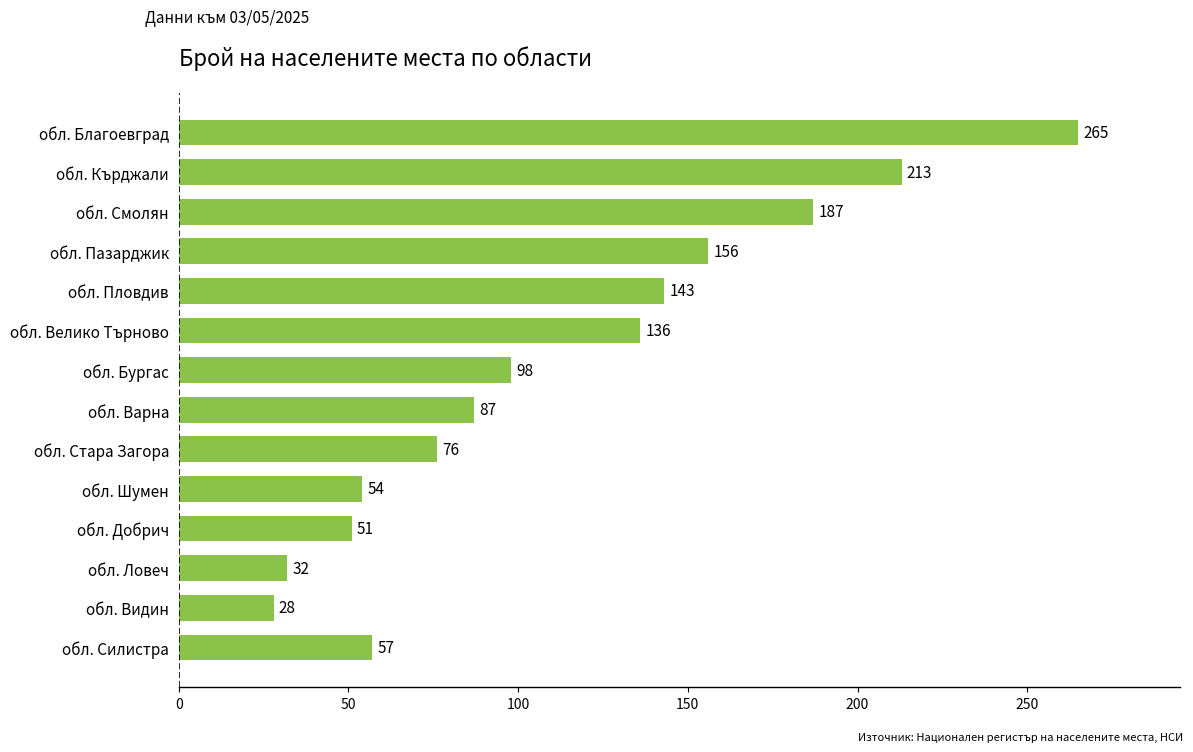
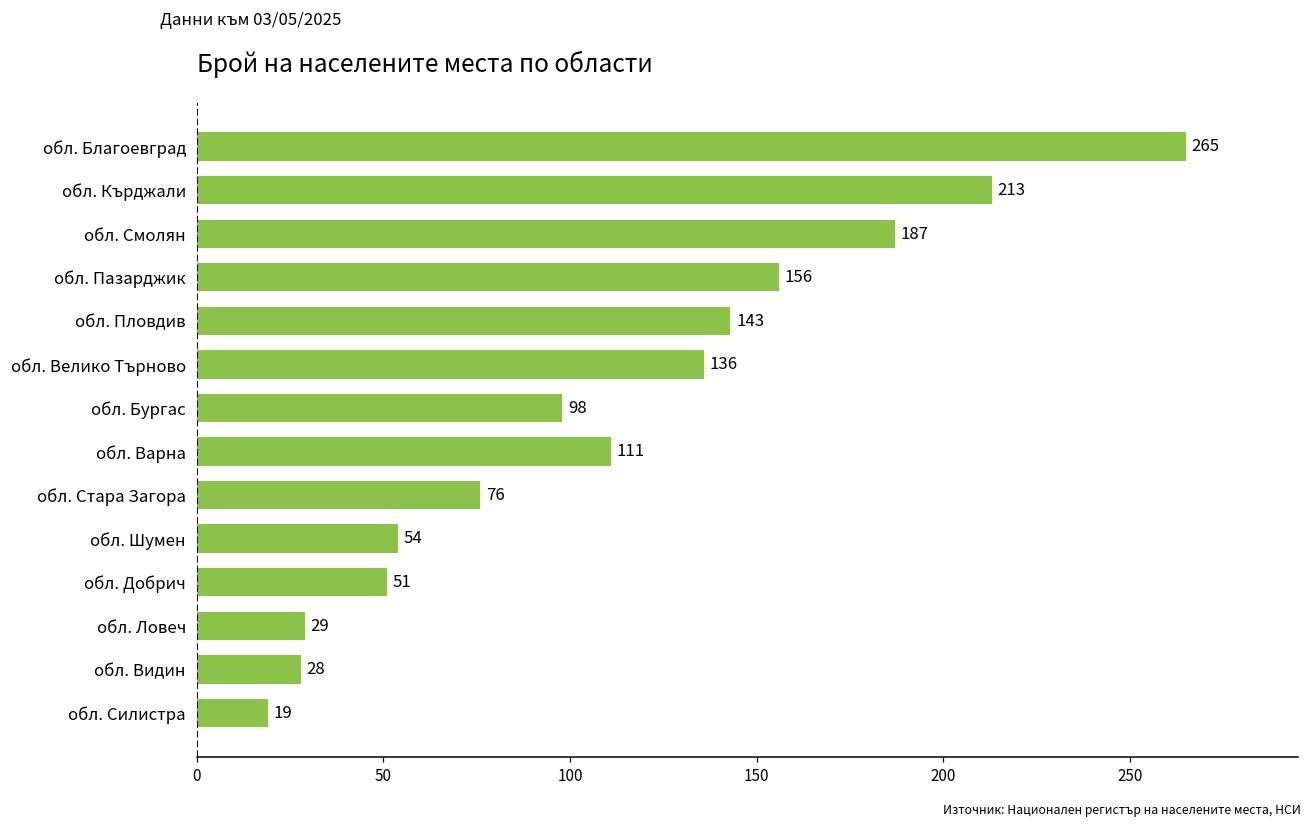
обл. Варна: 87 -> 111
обл. Ловеч: 32 -> 29
обл. Силистра: 57 -> 19
